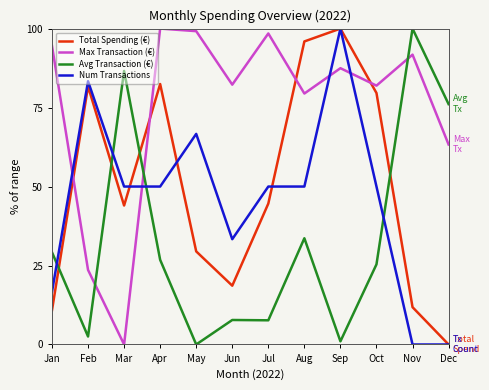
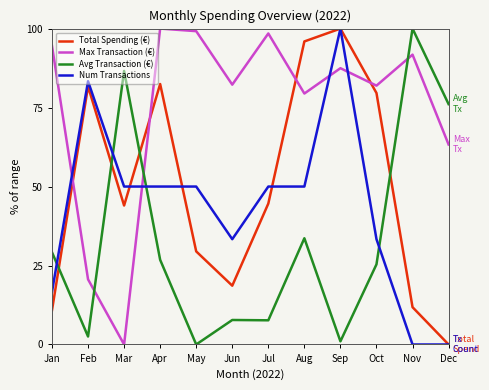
Max Transaction (€), Feb: 24 -> 21
Num Transactions, May: 67 -> 50
Num Transactions, Oct: 50 -> 33
